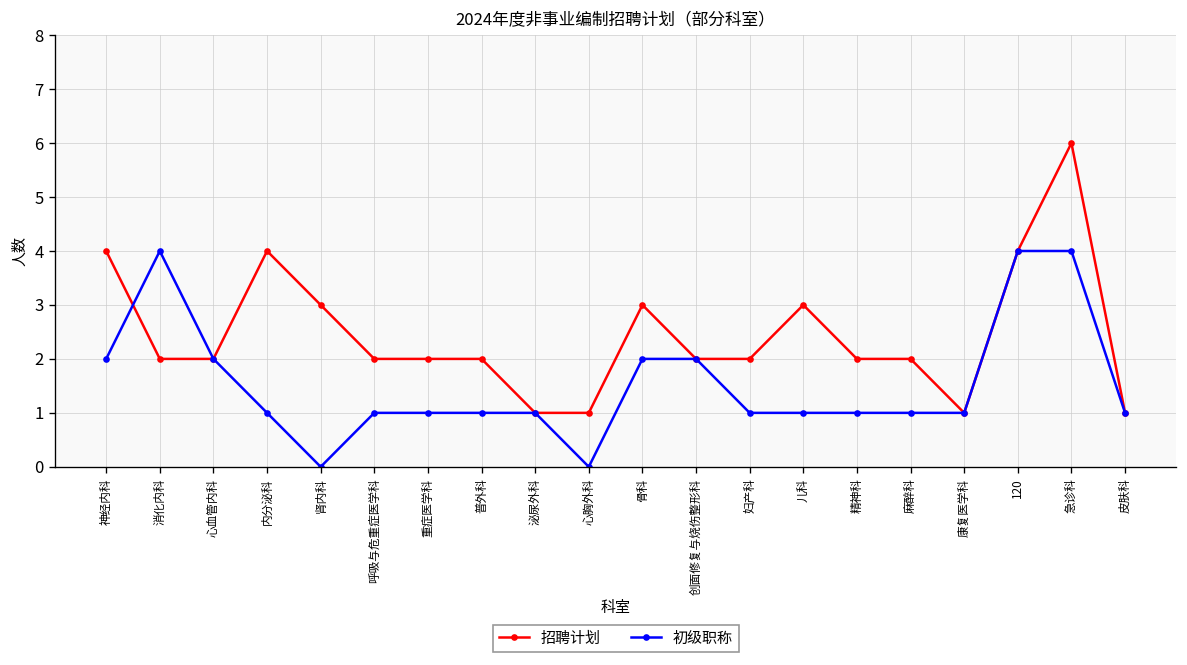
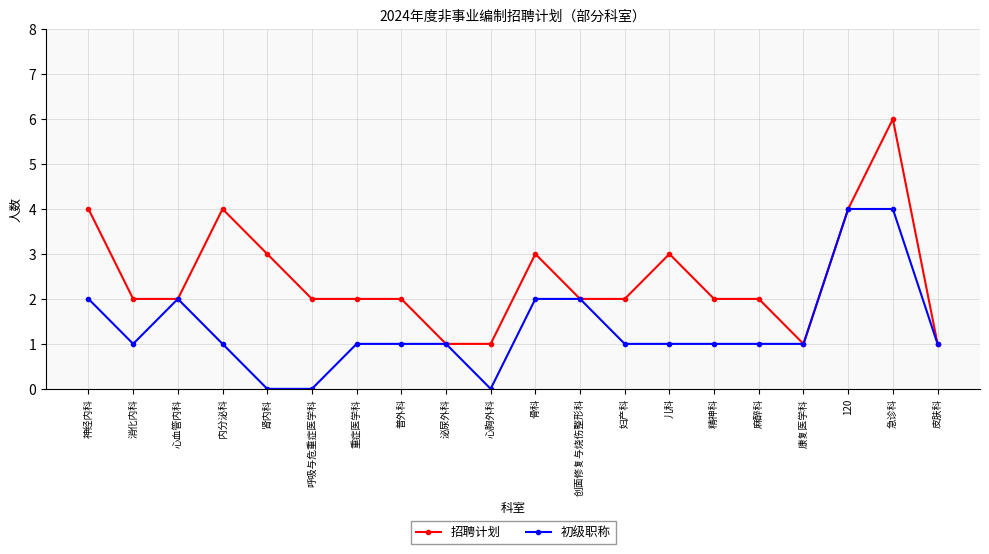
初级职称, 消化内科: 4 -> 1
初级职称, 呼吸与危重症医学科: 1 -> 0
